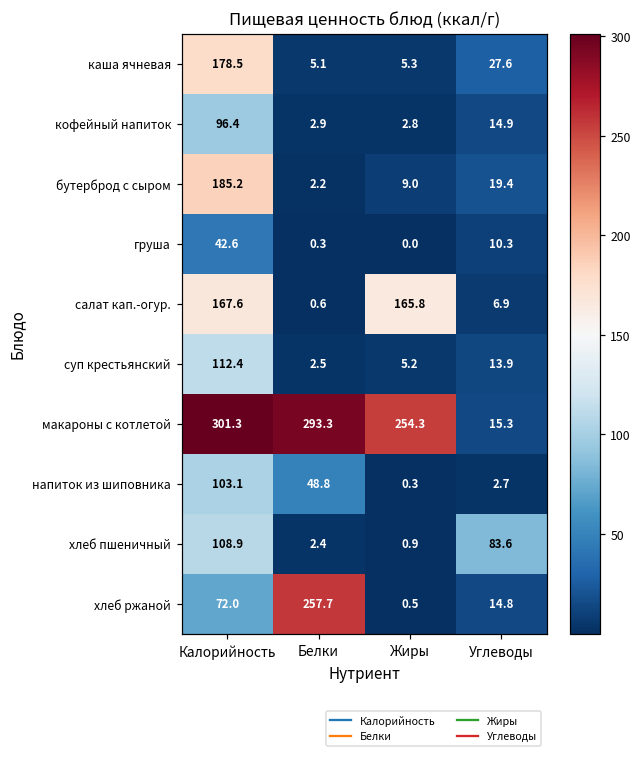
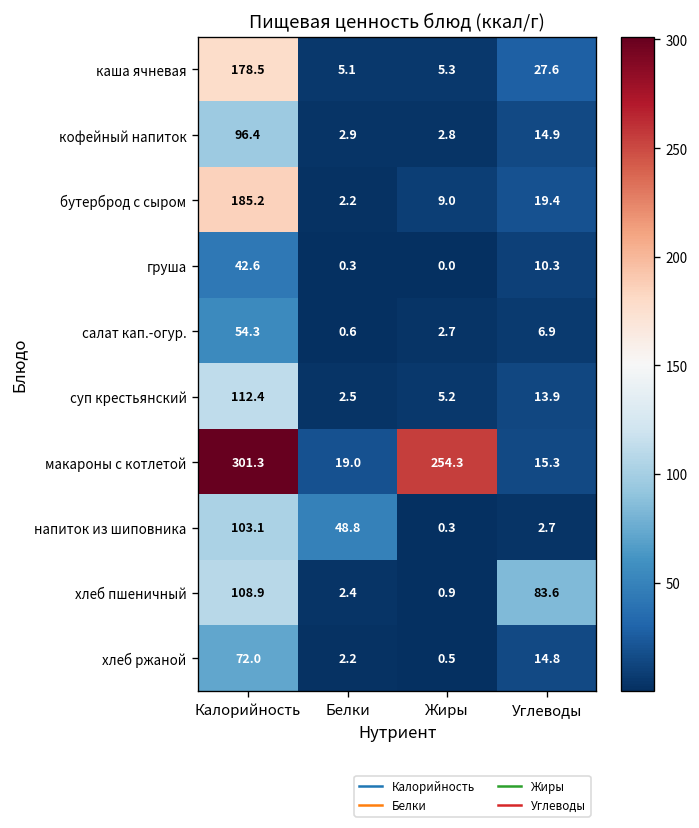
салат кап.-огур., Калорийность: 167.6 -> 54.3
салат кап.-огур., Жиры: 165.8 -> 2.7
макароны с котлетой, Белки: 293.3 -> 19.0
хлеб ржаной, Белки: 257.7 -> 2.2
